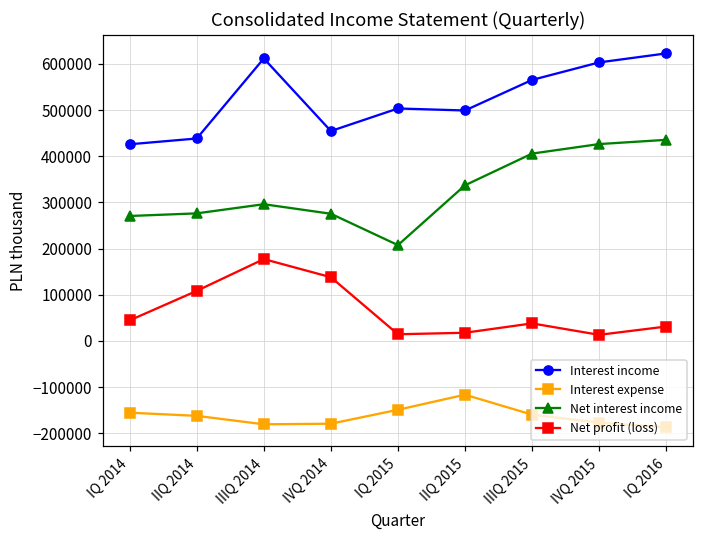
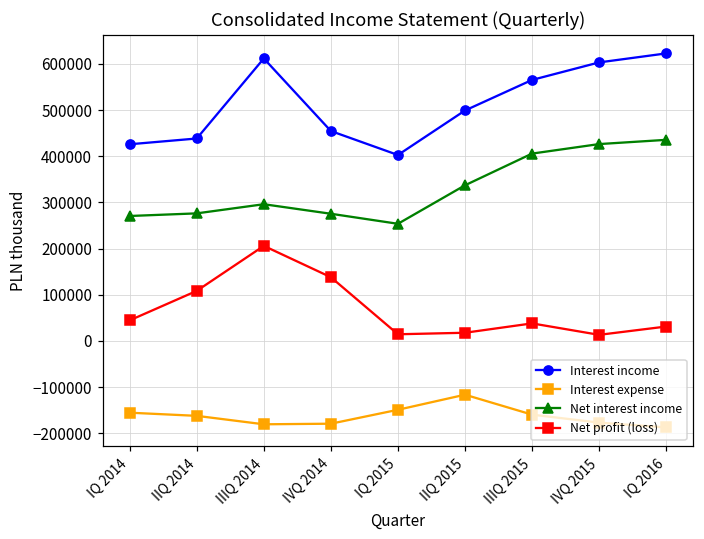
Net profit (loss), IIIQ 2014: 180000 -> 210000
Interest income, IQ 2015: 500000 -> 400000
Net interest income, IQ 2015: 210000 -> 250000
